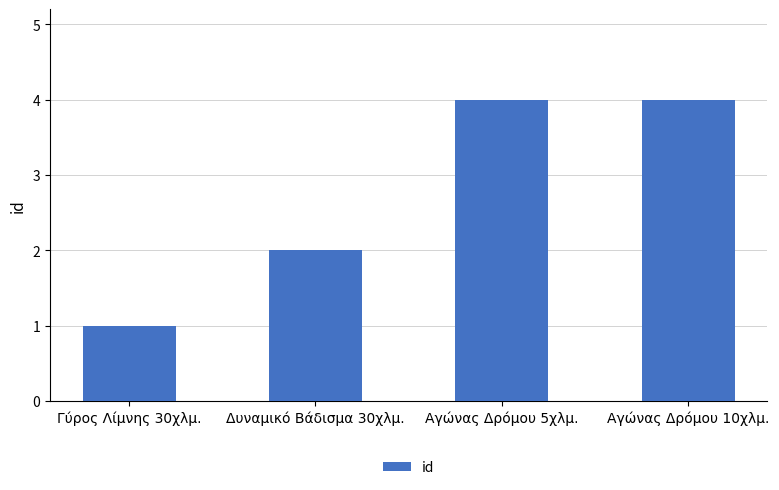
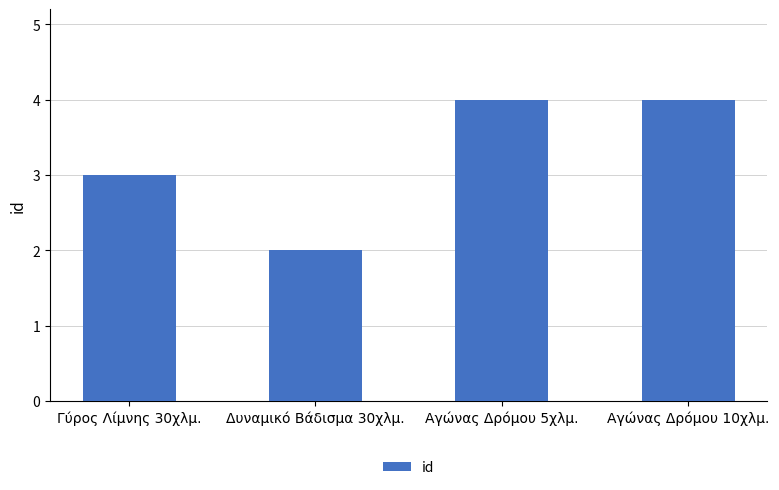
Γύρος Λίμνης 30χλμ.: 1 -> 3
